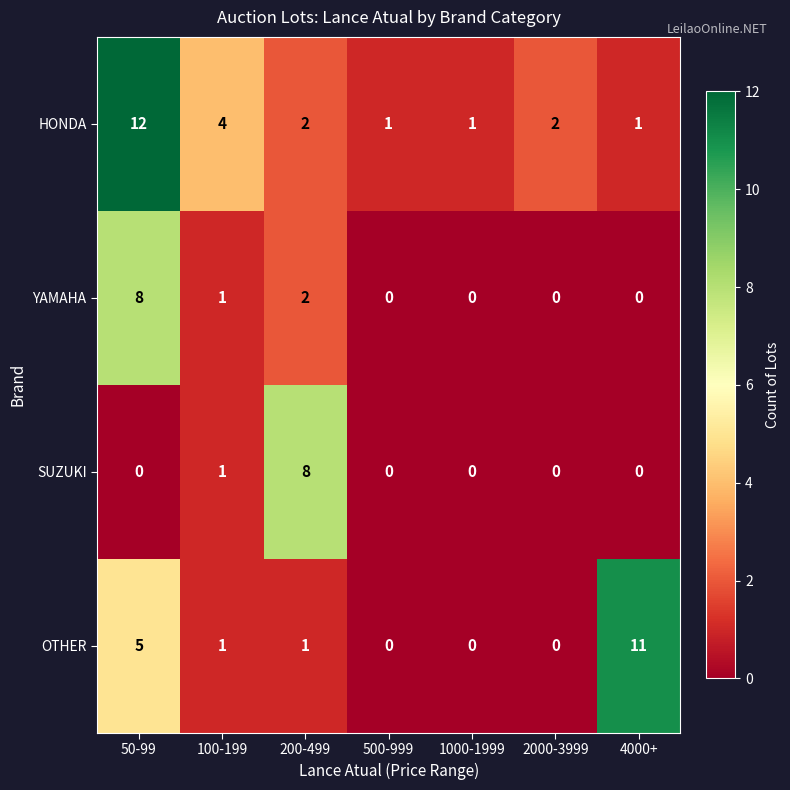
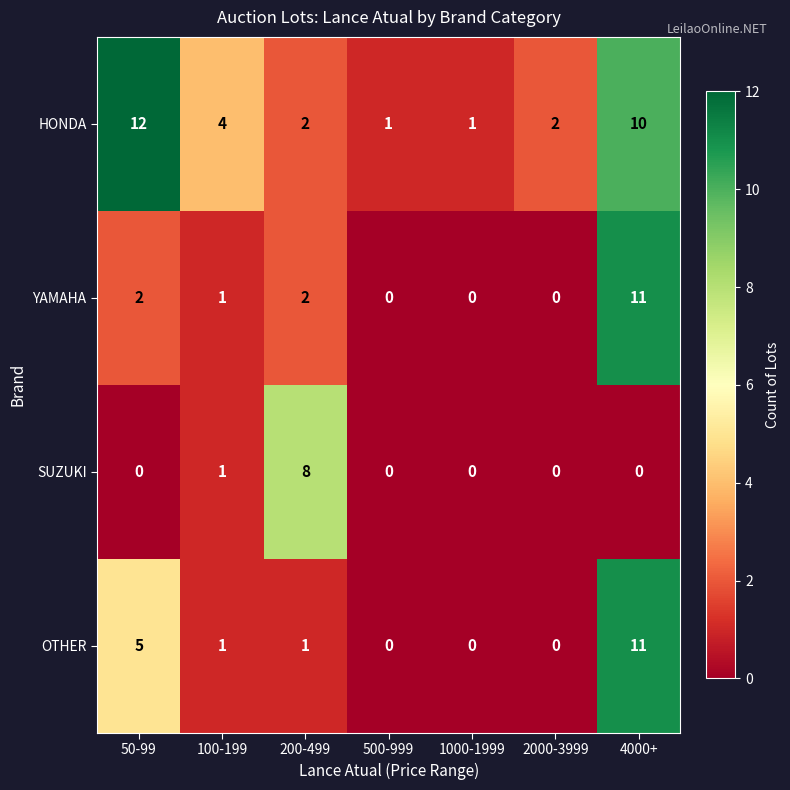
HONDA, 4000+: 1 -> 10
YAMAHA, 50-99: 8 -> 2
YAMAHA, 4000+: 0 -> 11
